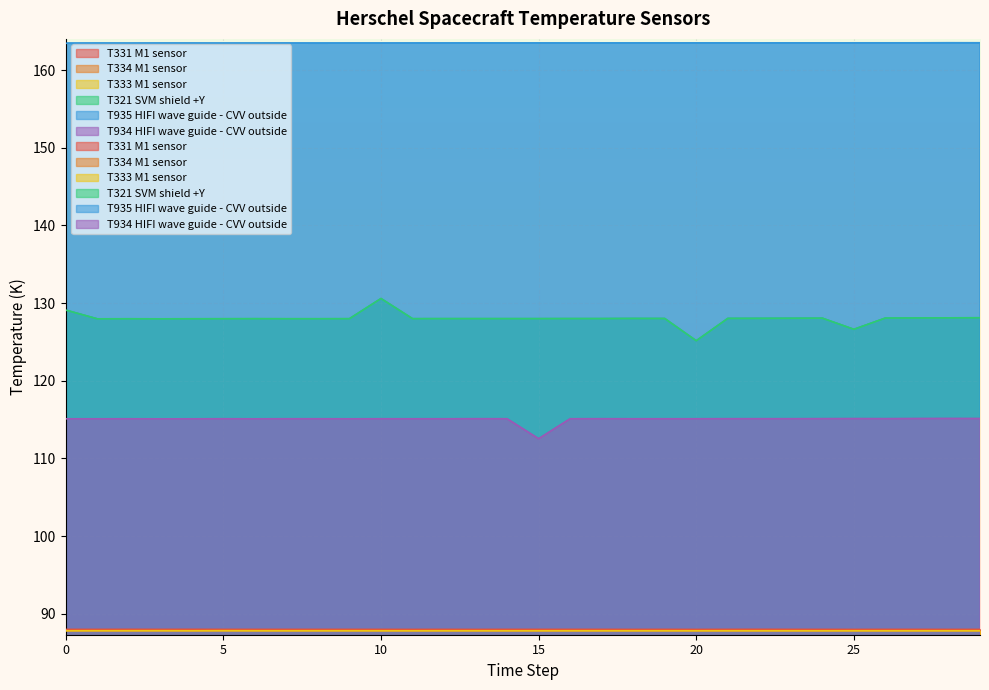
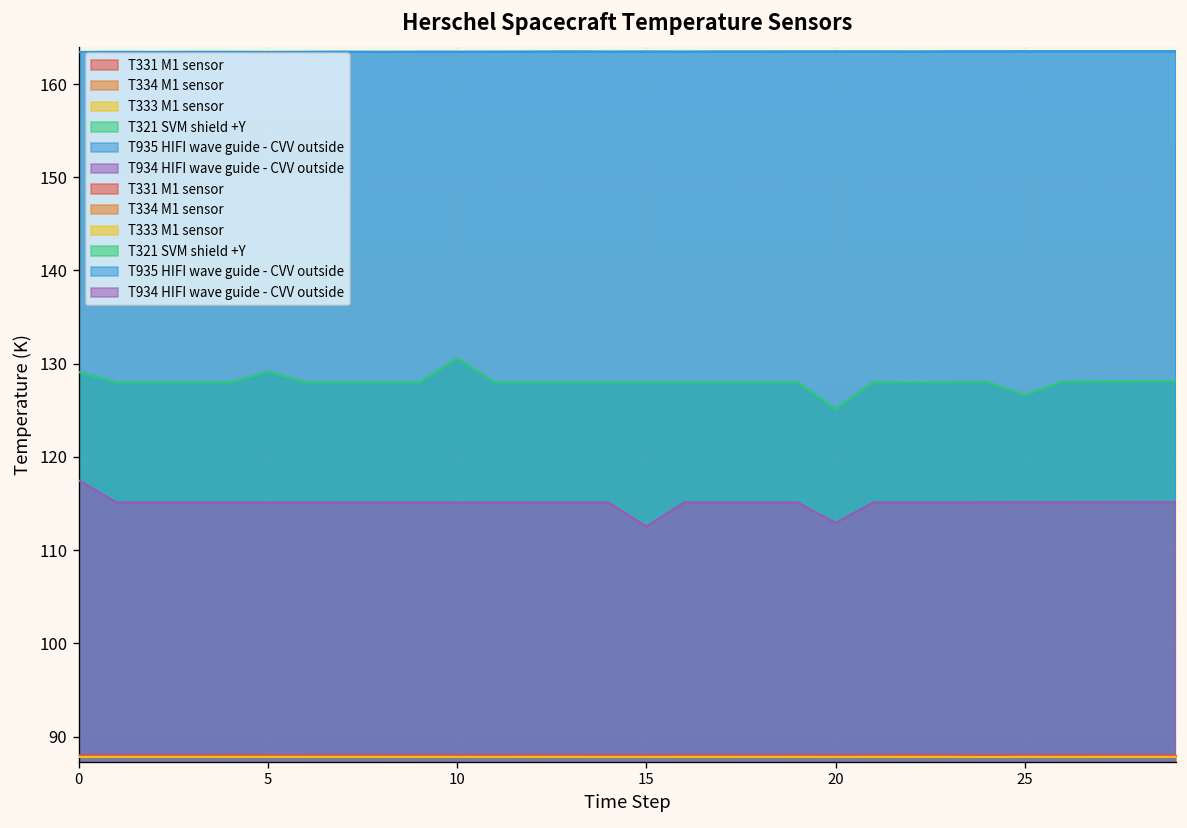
T934 HIFI wave guide - CVV outside, 0: 115 -> 117
T321 SVM shield +Y, 5: 128 -> 129
T934 HIFI wave guide - CVV outside, 20: 115 -> 113
